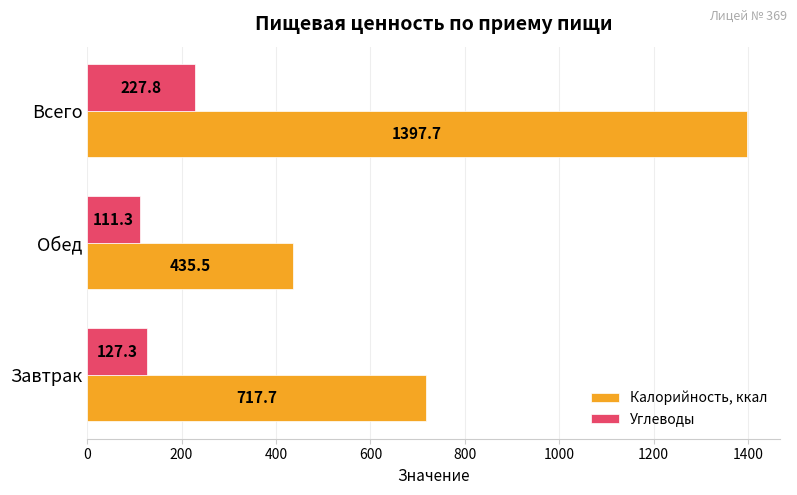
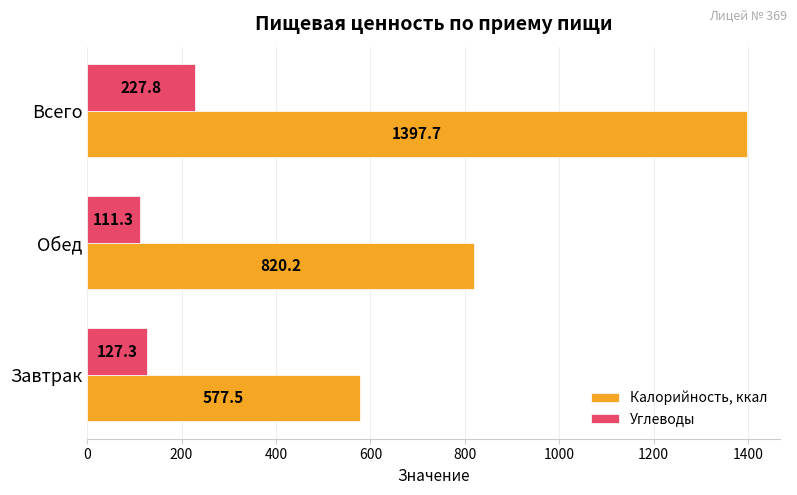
Калорийность, ккал, Обед: 435.5 -> 820.2
Калорийность, ккал, Завтрак: 717.7 -> 577.5
